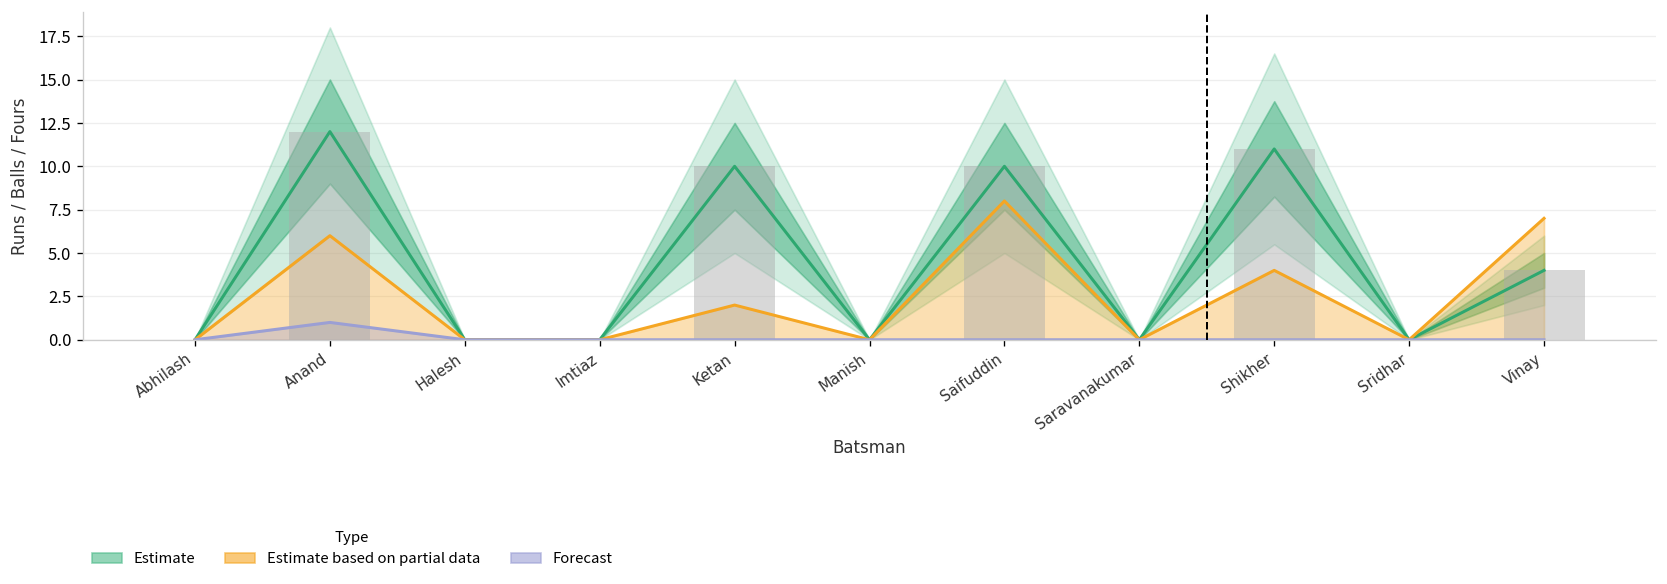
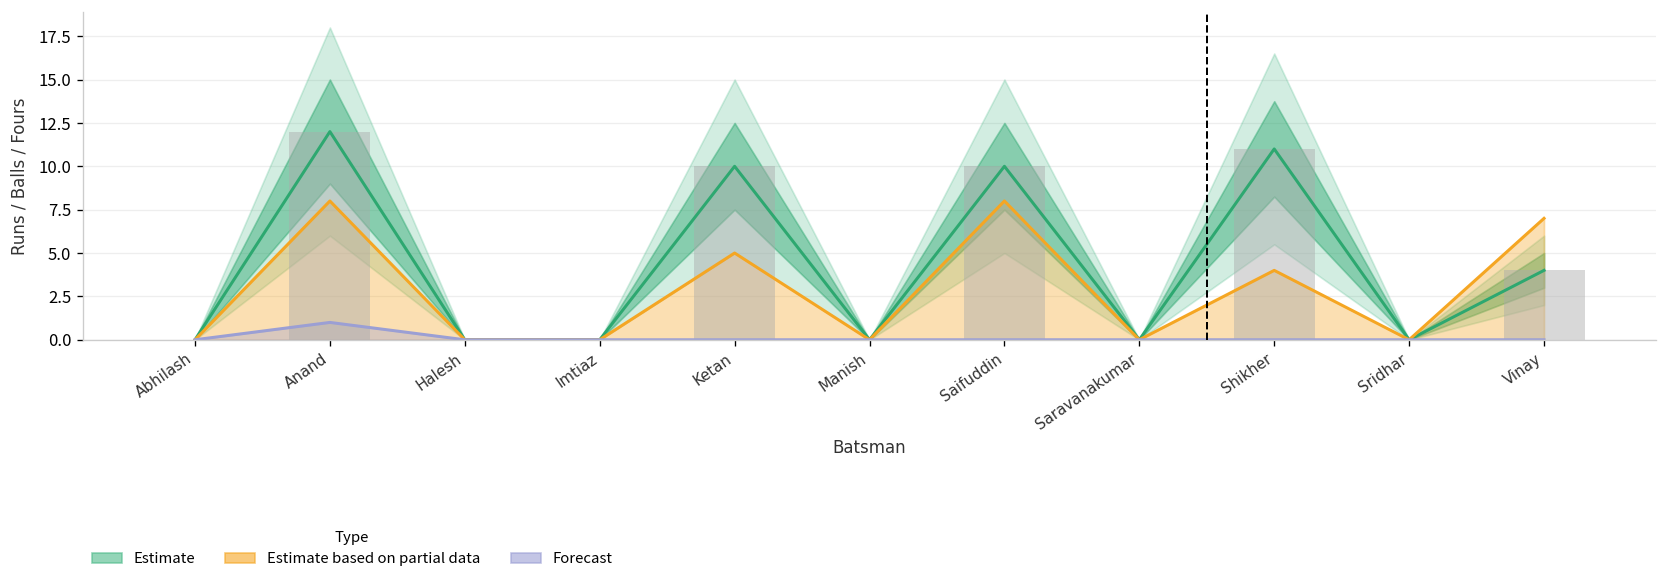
Estimate based on partial data, Anand: 6 -> 8
Estimate based on partial data, Ketan: 2 -> 5
